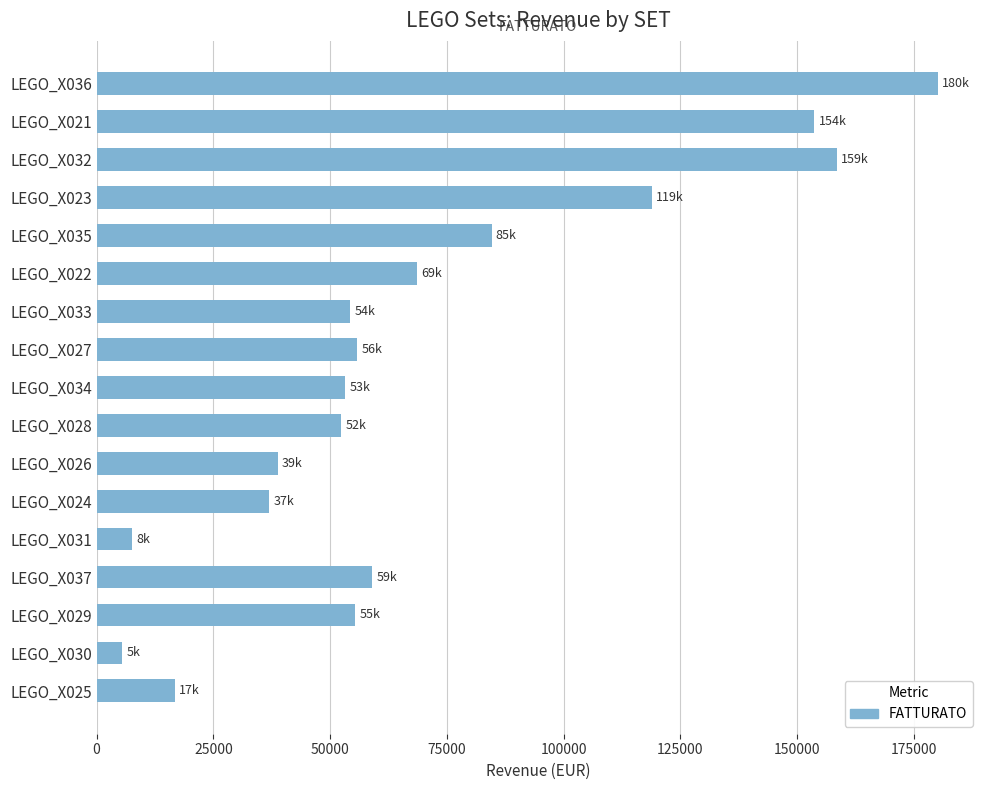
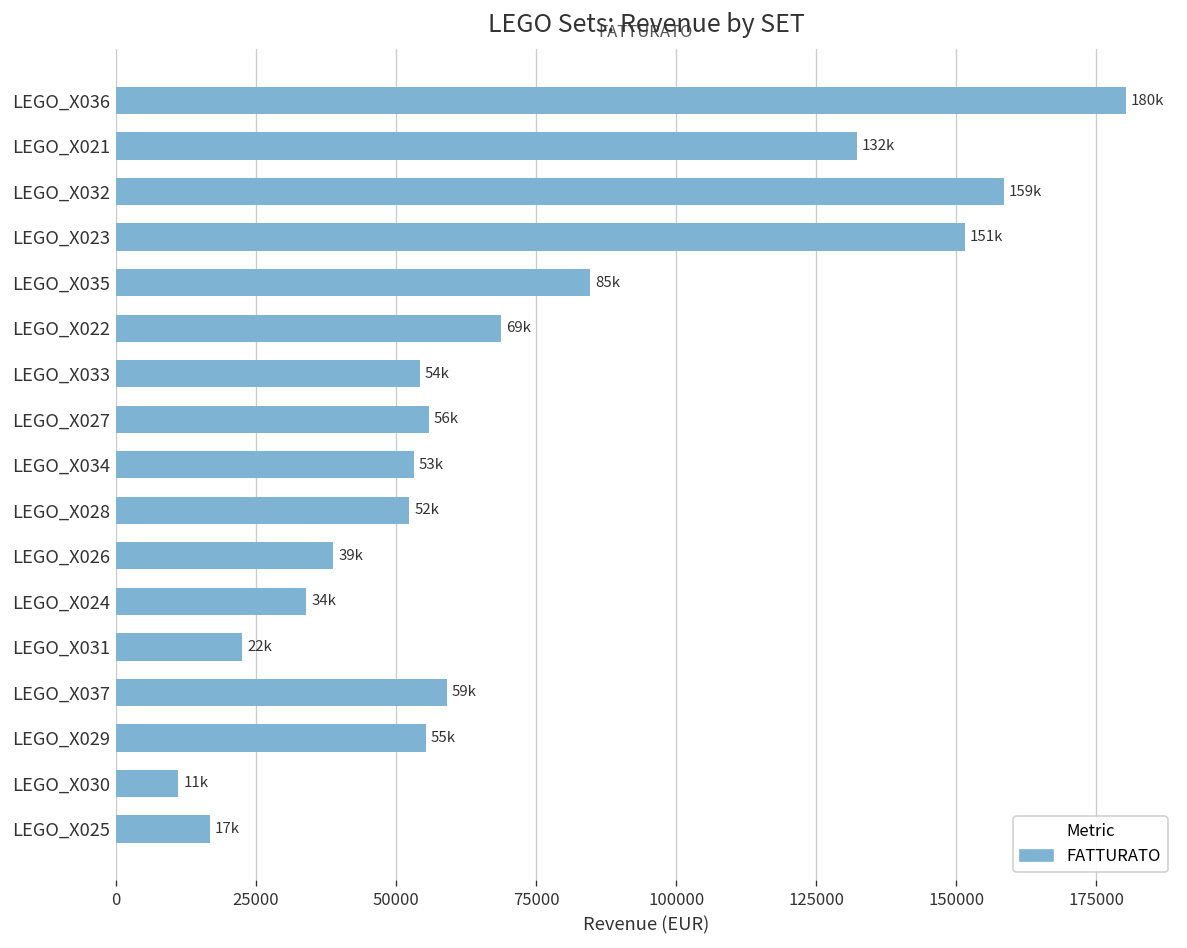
LEGO_X021: 154k -> 132k
LEGO_X023: 119k -> 151k
LEGO_X024: 37k -> 34k
LEGO_X031: 8k -> 22k
LEGO_X030: 5k -> 11k
